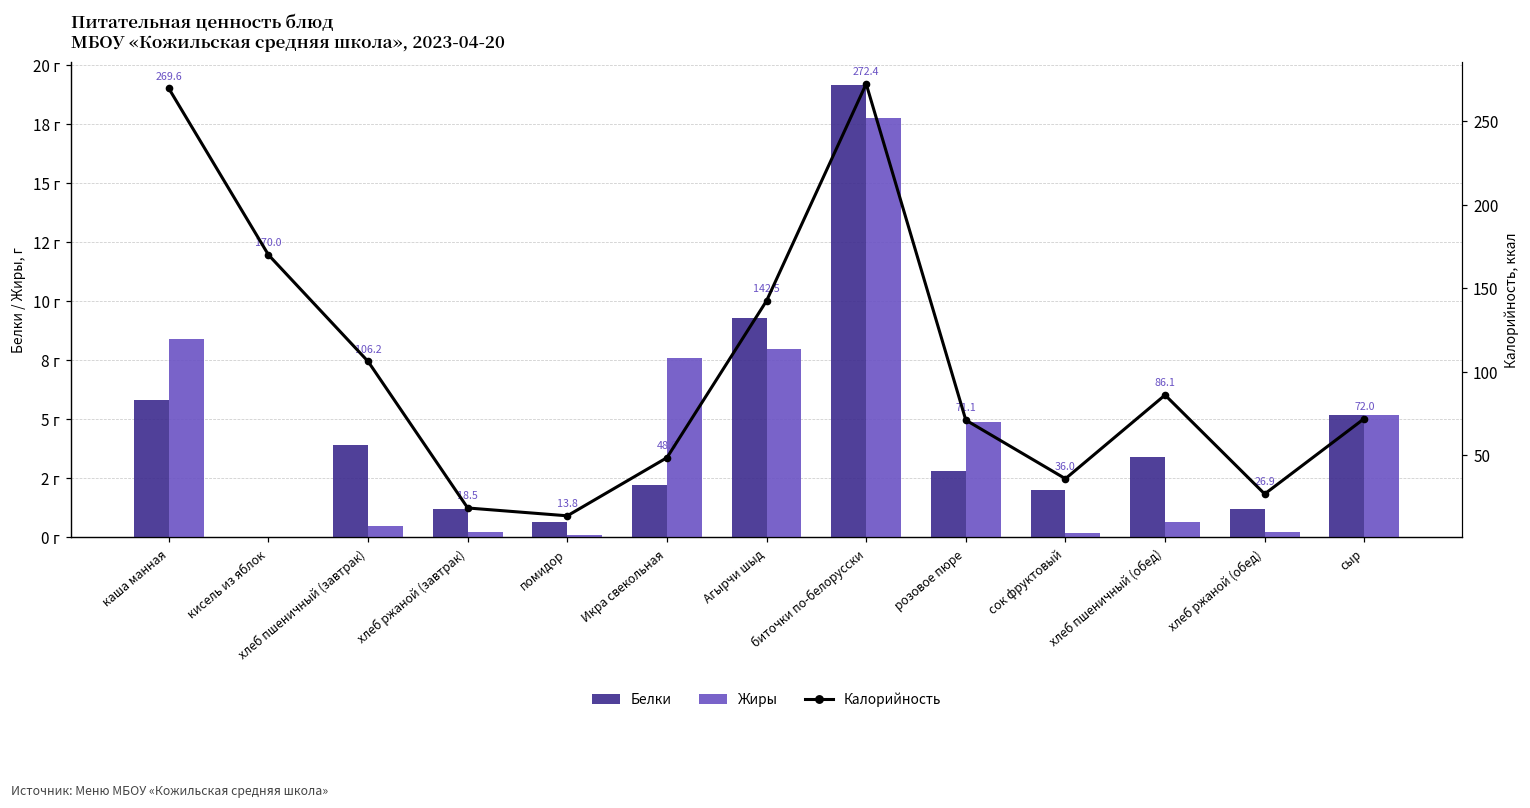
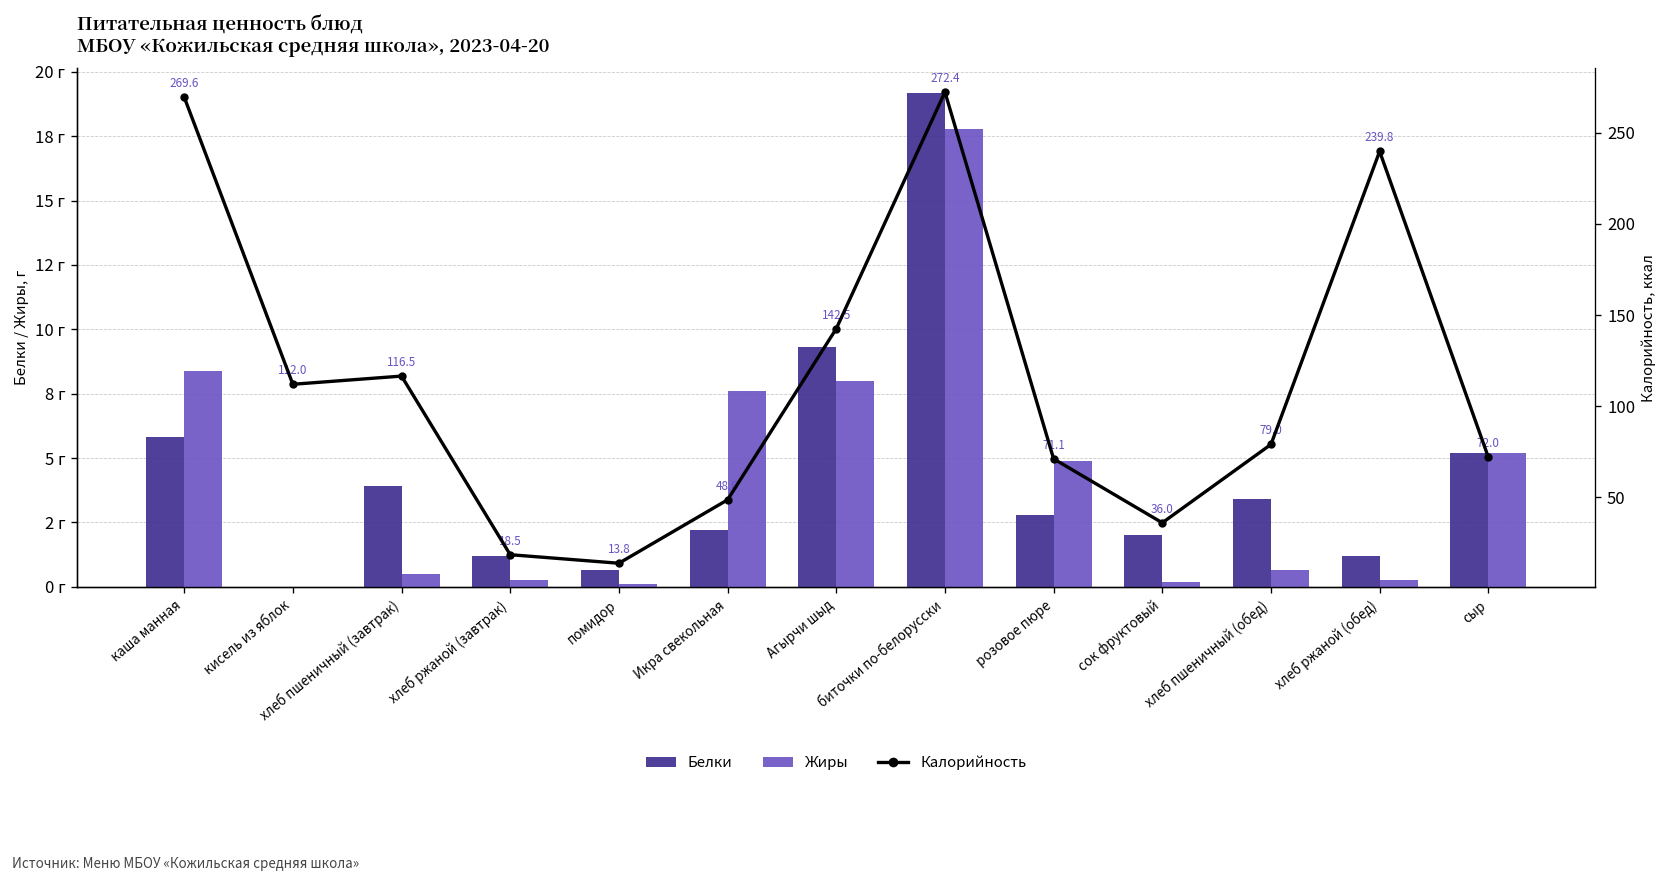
Калорийность, кисель из яблок: 170.0 -> 112.0
Калорийность, хлеб пшеничный (завтрак): 106.2 -> 116.5
Калорийность, хлеб пшеничный (обед): 86.1 -> 79.0
Калорийность, хлеб ржаной (обед): 26.9 -> 239.8
